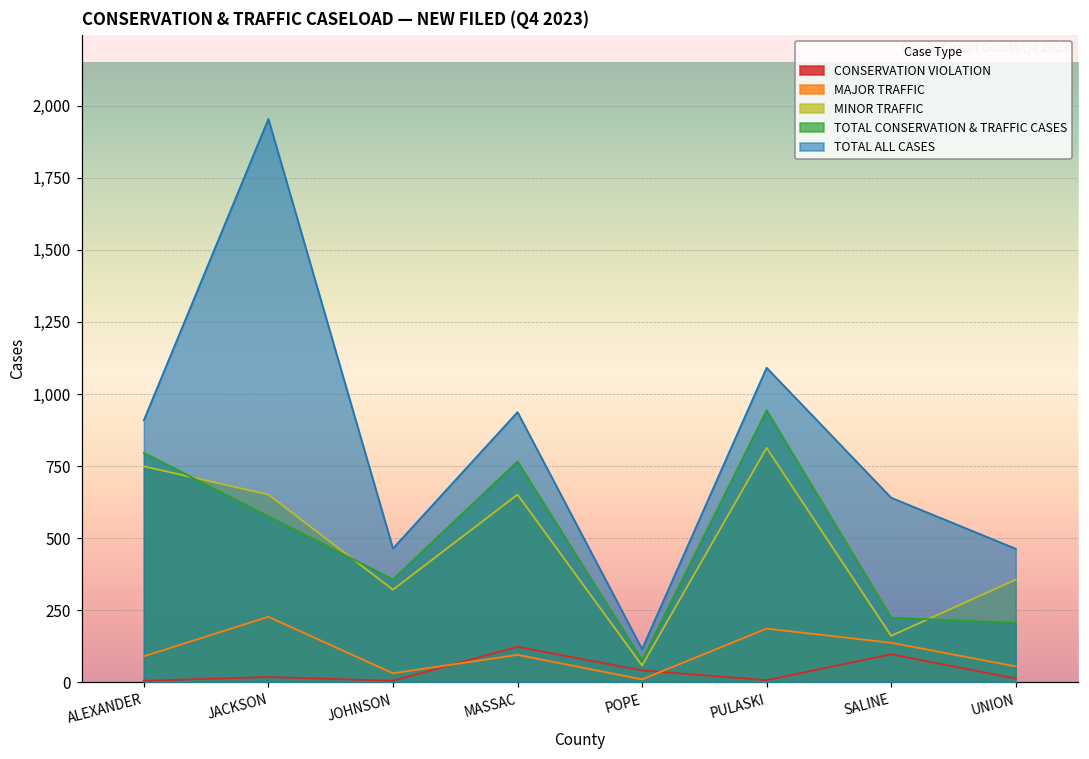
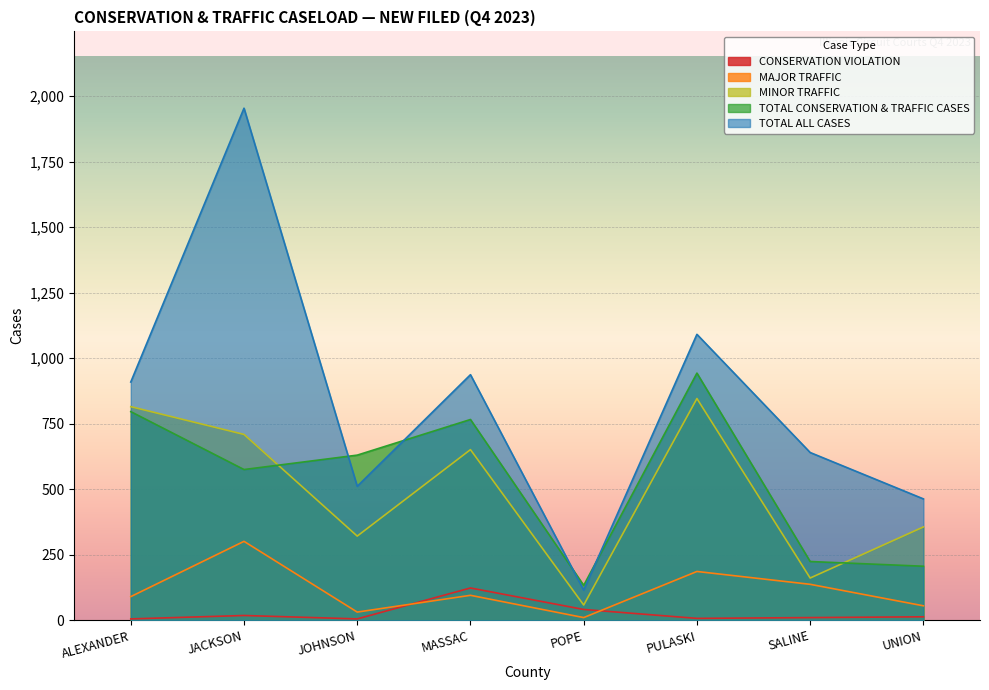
MINOR TRAFFIC, ALEXANDER: 750 -> 820
MAJOR TRAFFIC, JACKSON: 230 -> 300
MINOR TRAFFIC, JACKSON: 650 -> 710
TOTAL CONSERVATION & TRAFFIC CASES, JOHNSON: 360 -> 630
TOTAL ALL CASES, JOHNSON: 460 -> 510
TOTAL CONSERVATION & TRAFFIC CASES, POPE: 80 -> 130
MINOR TRAFFIC, PULASKI: 810 -> 850
CONSERVATION VIOLATION, SALINE: 100 -> 10
